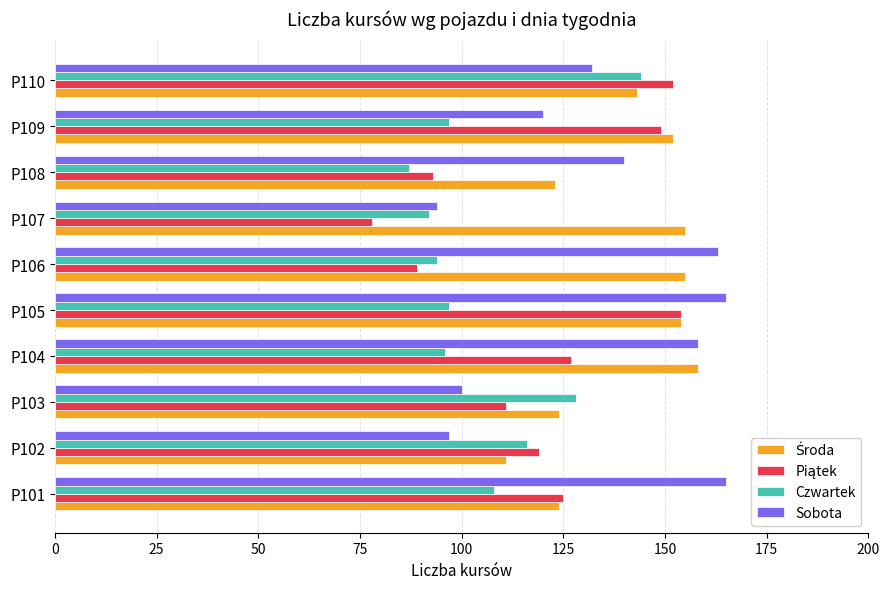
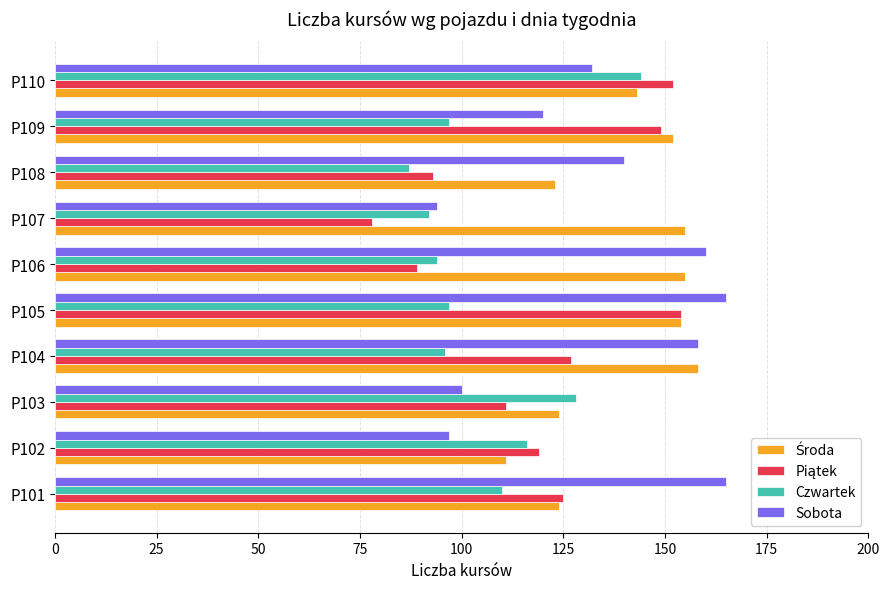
Sobota, P106: 163 -> 160
Czwartek, P101: 108 -> 110
